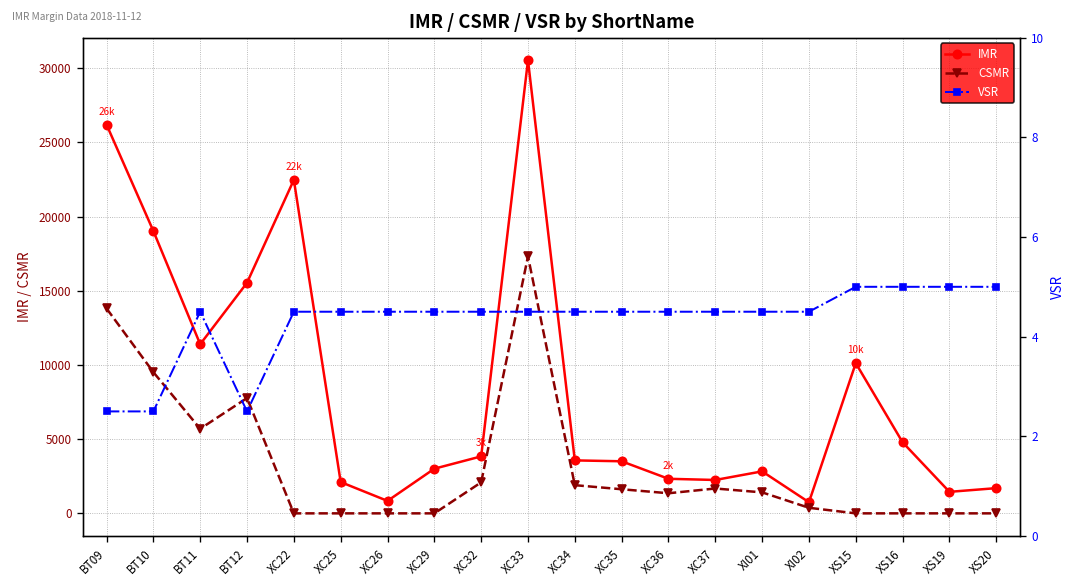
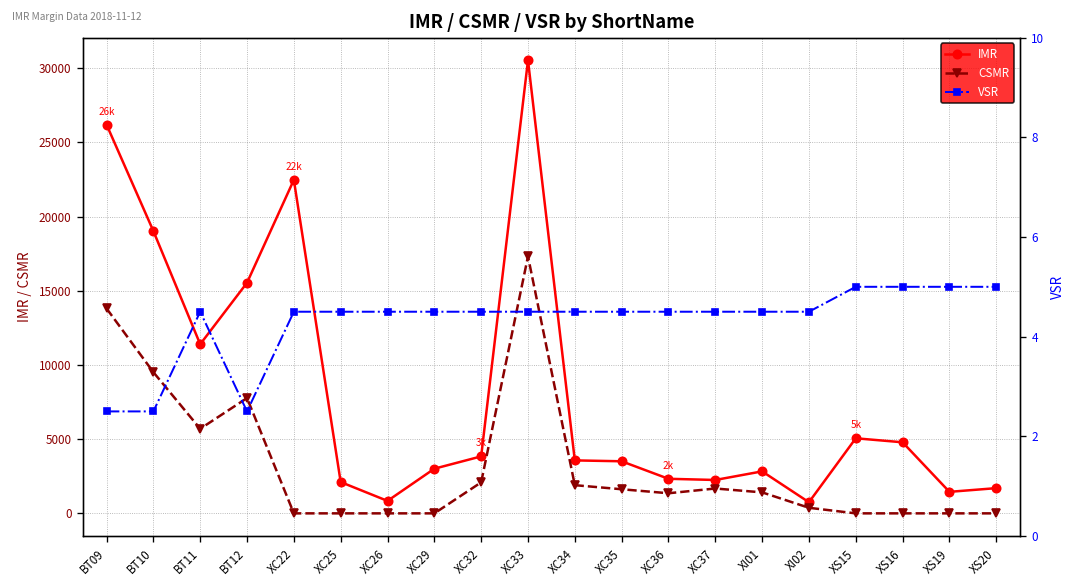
IMR, XS15: 10k -> 5k
